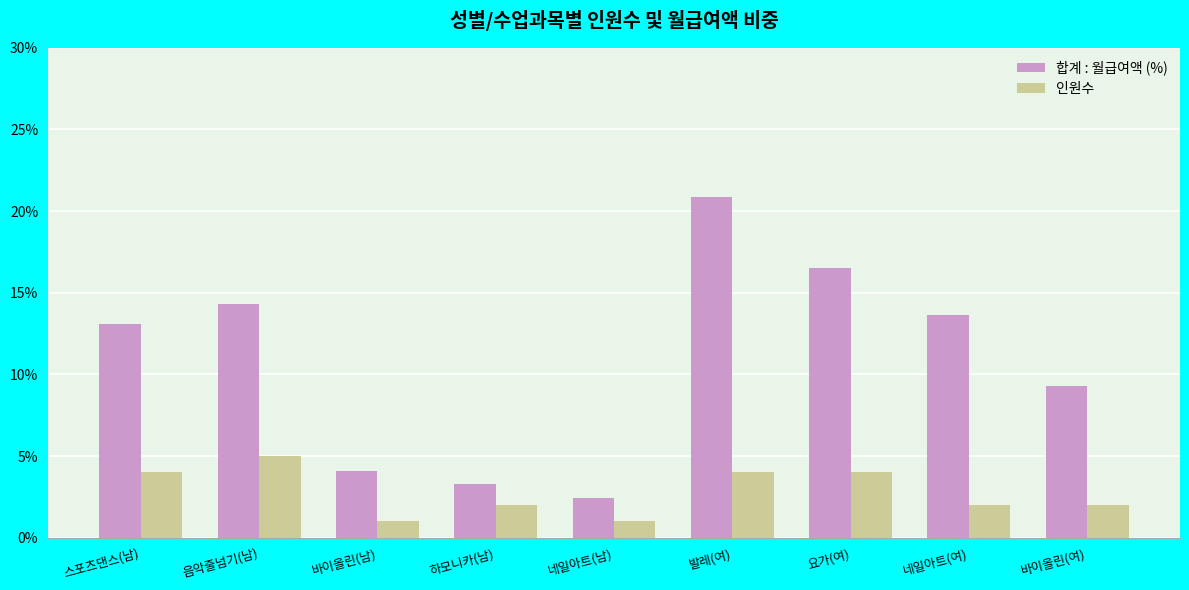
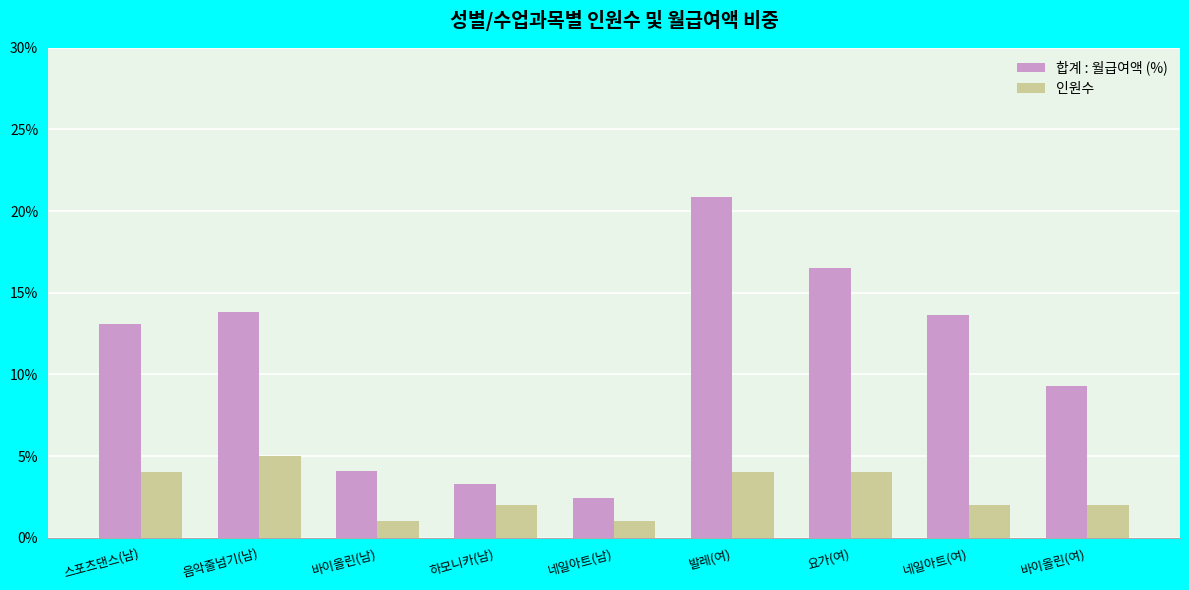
합계 : 월급여액 (%), 음악줄넘기(남): 14.3% -> 13.8%
